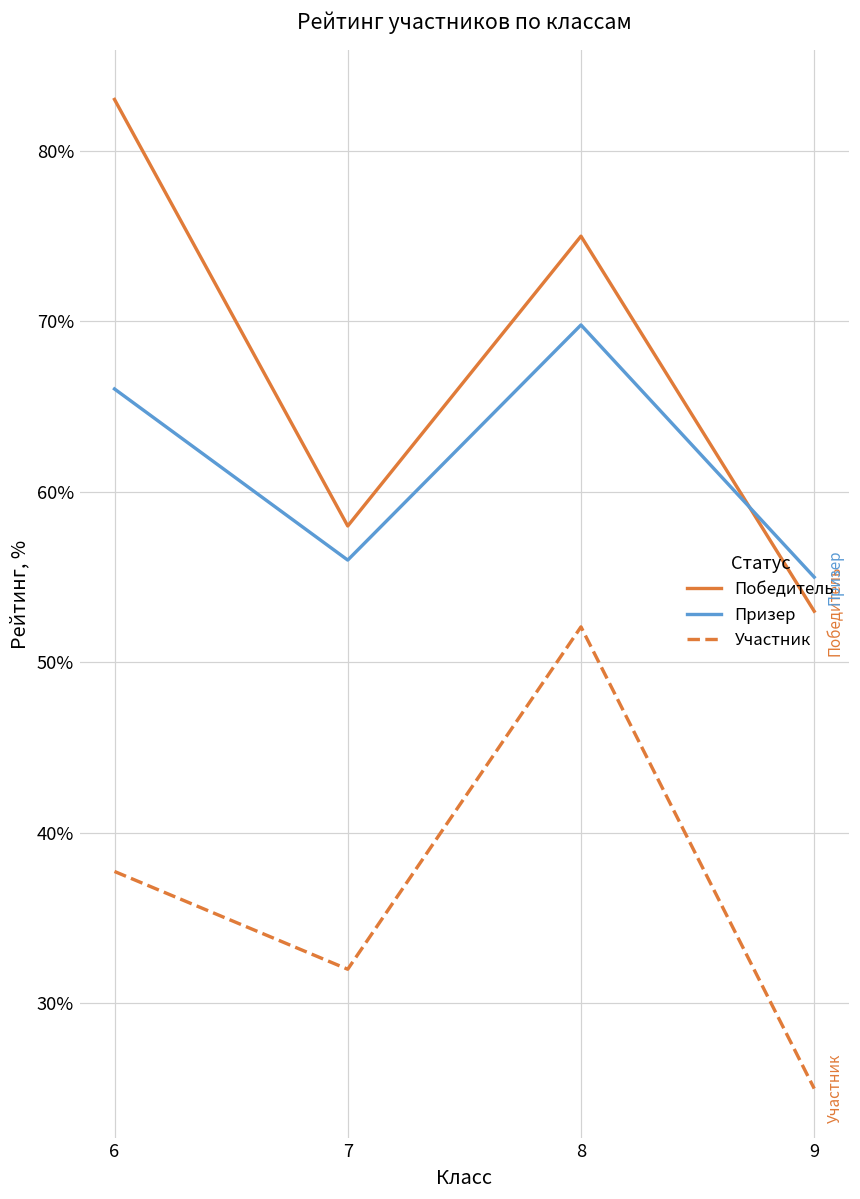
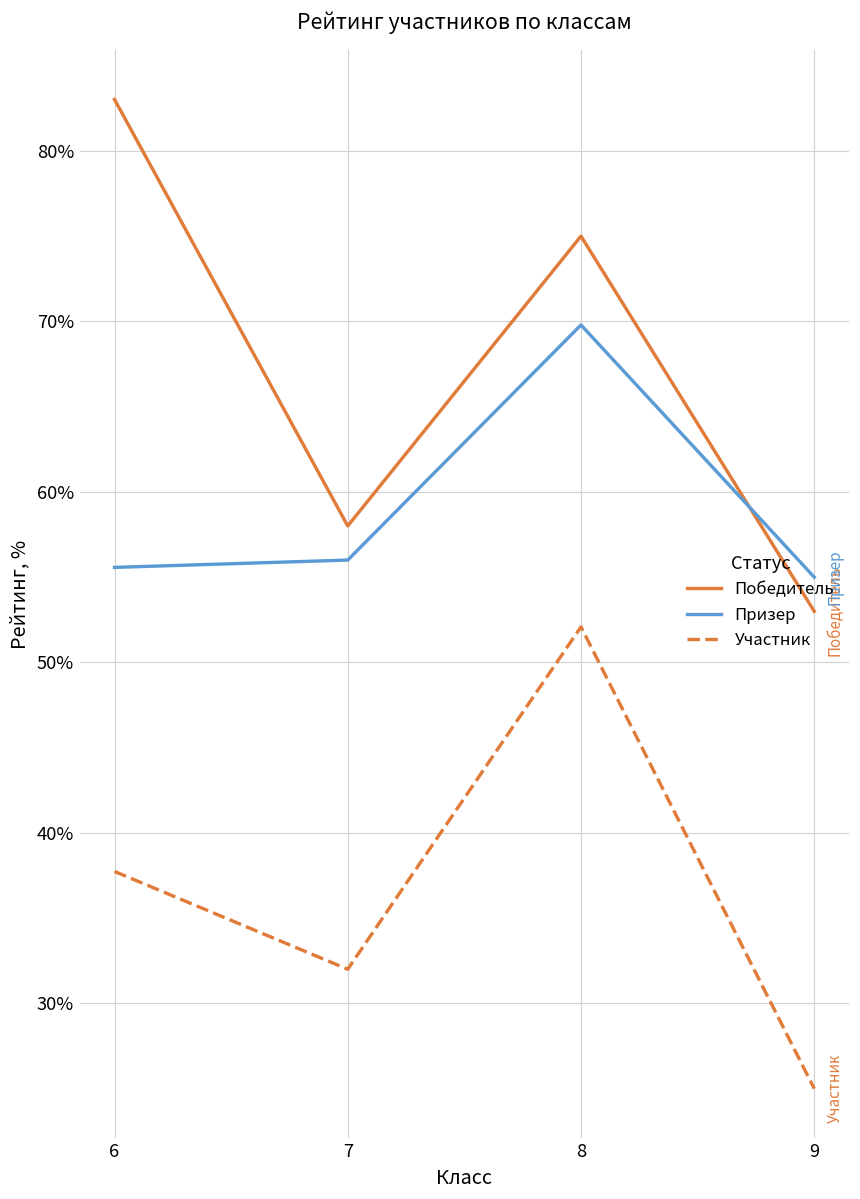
Призер, 6: 66.0% -> 55.6%
